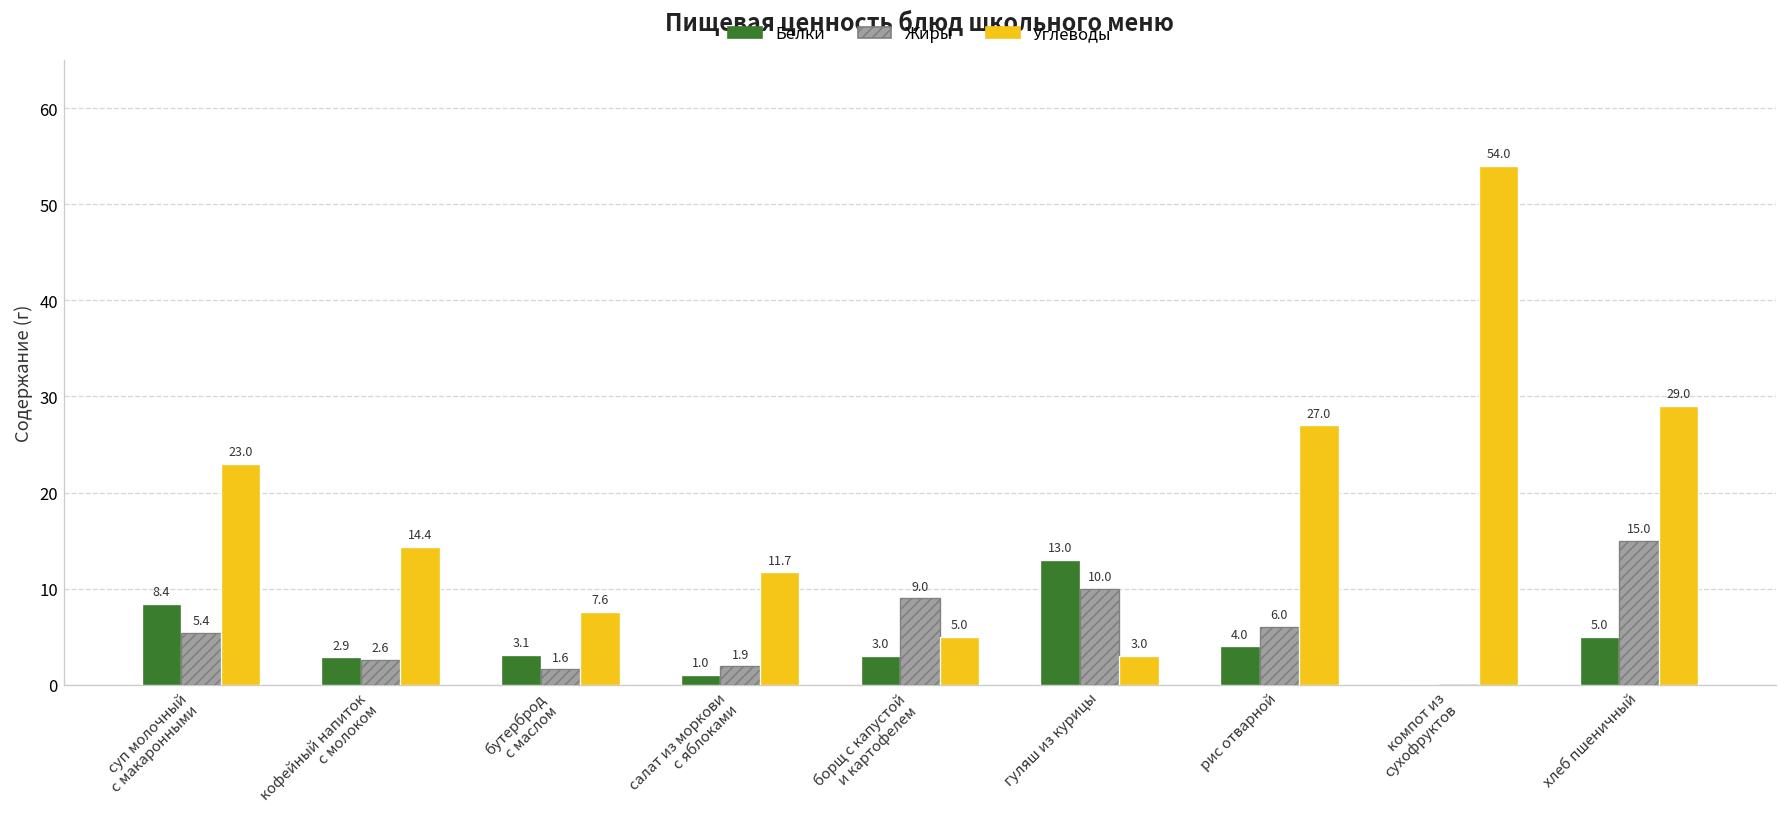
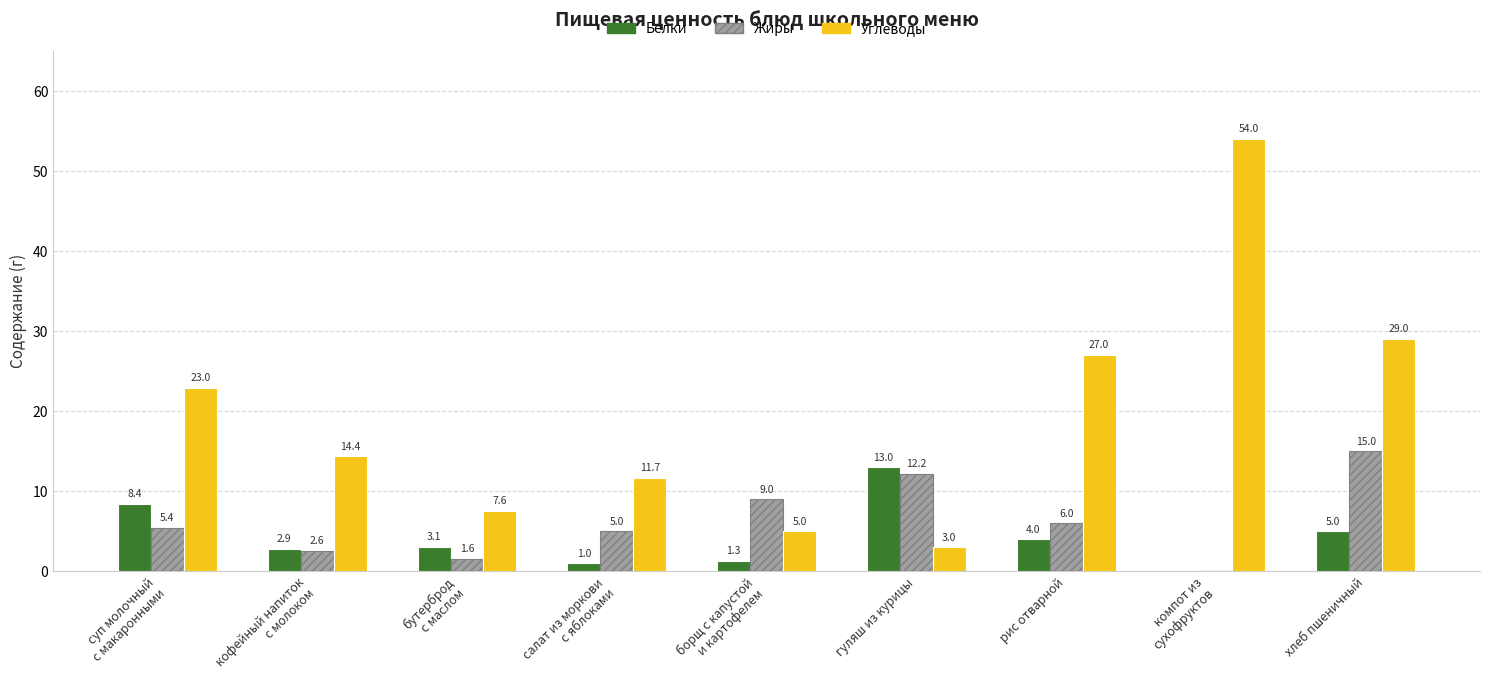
Жиры, салат из моркови с яблоками: 1.9 -> 5.0
Белки, борщ с капустой и картофелем: 3.0 -> 1.3
Жиры, гуляш из курицы: 10.0 -> 12.2
